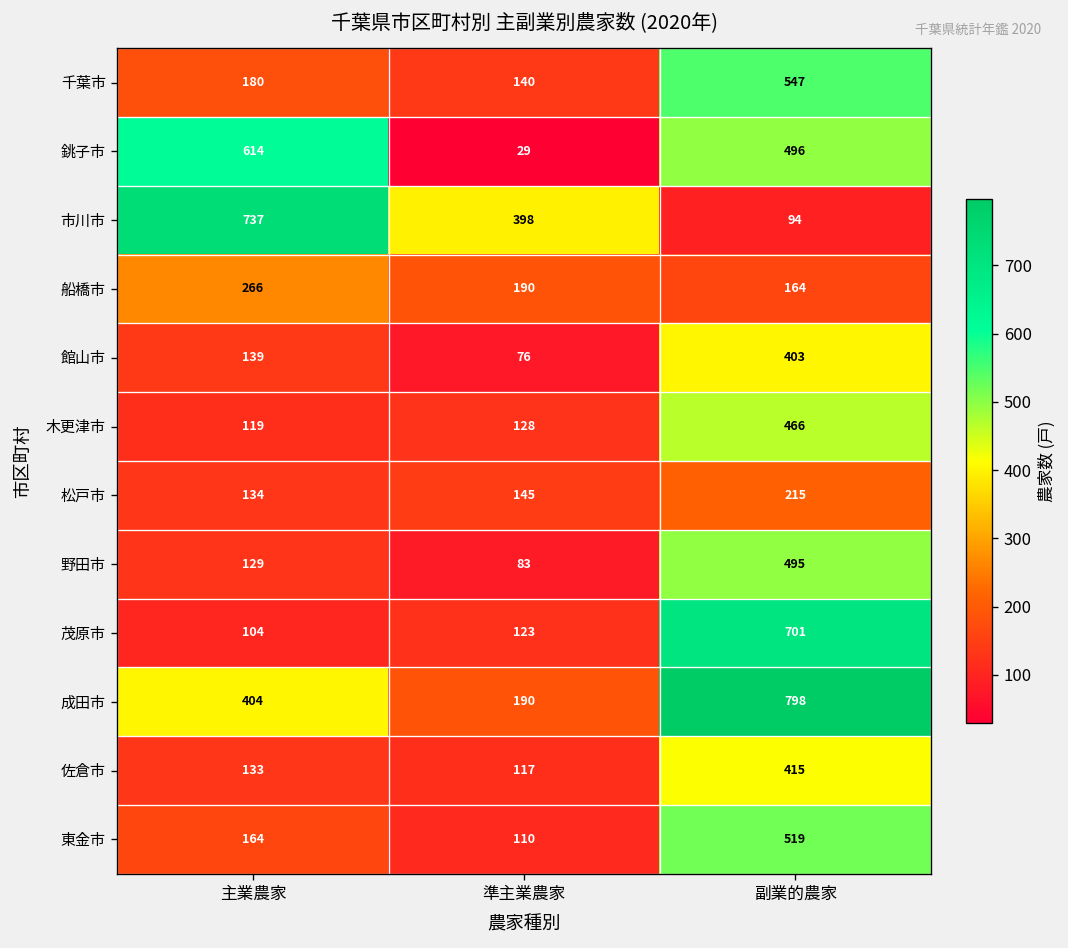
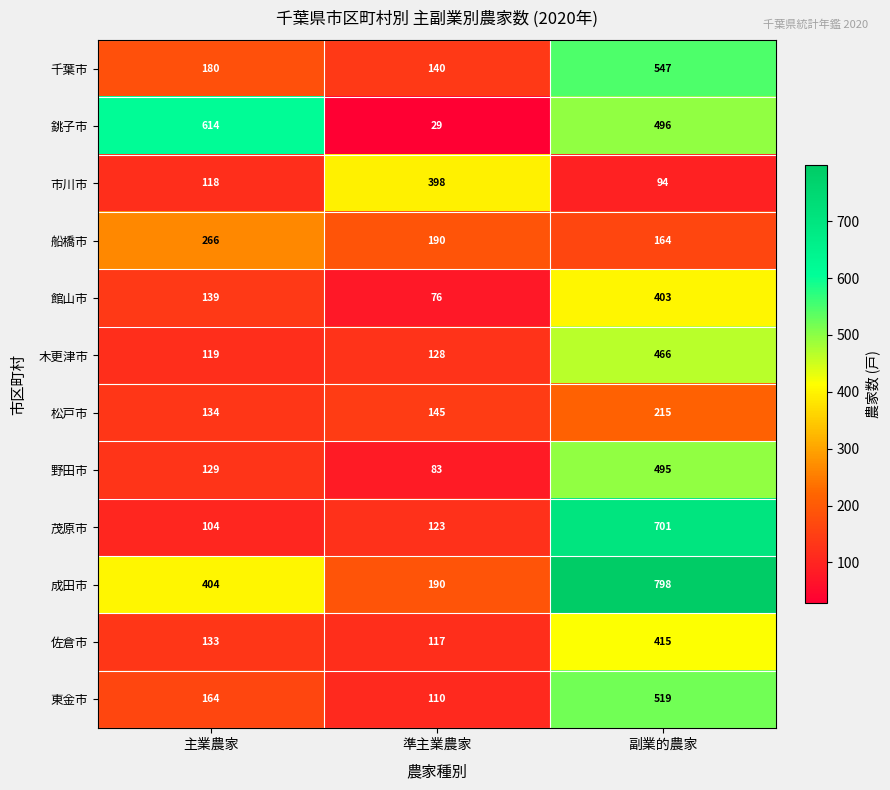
市川市, 主業農家: 737 -> 118
